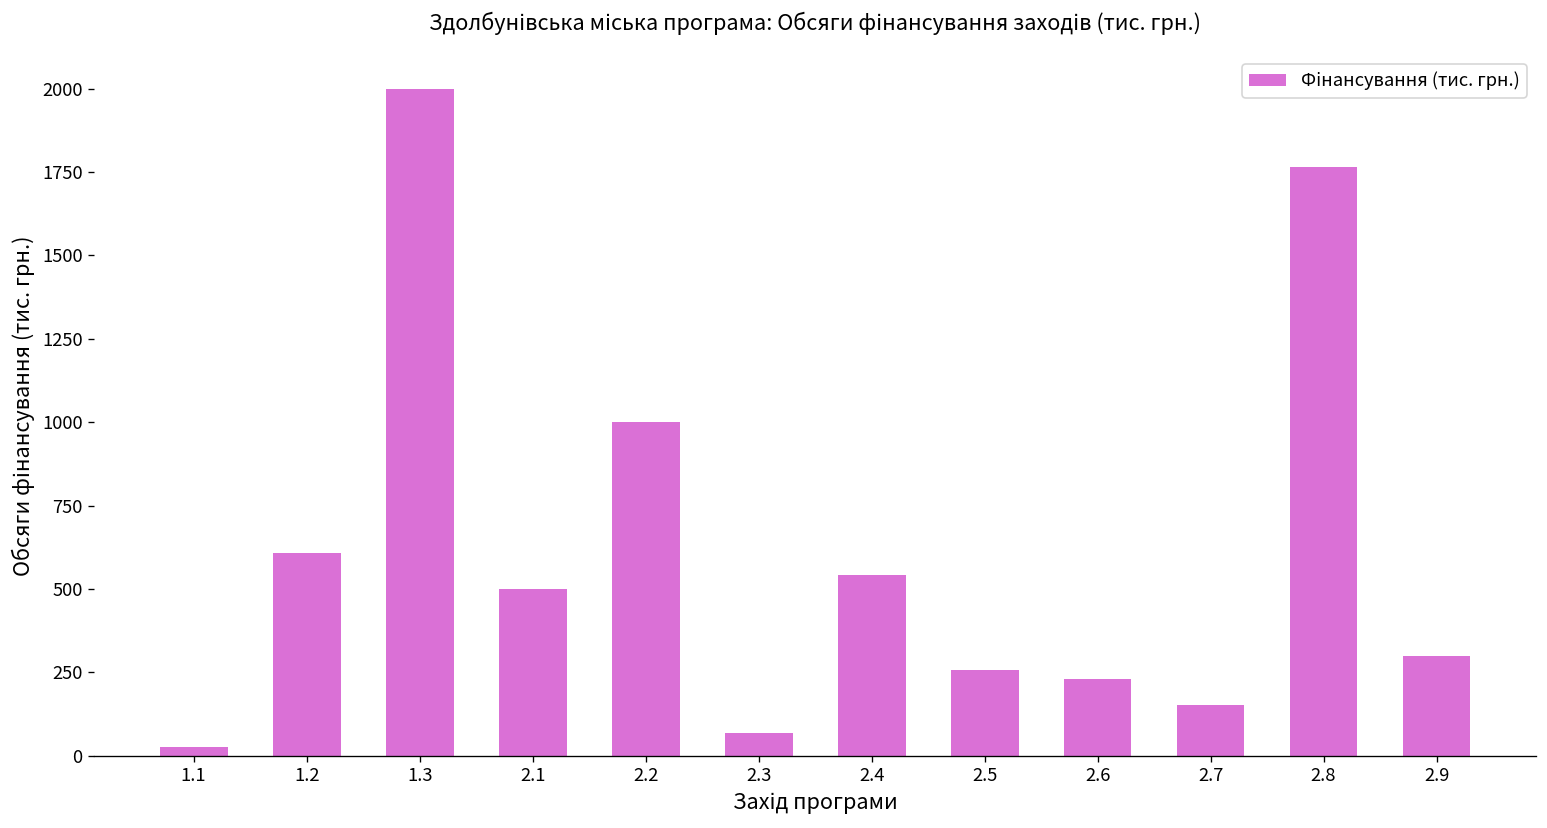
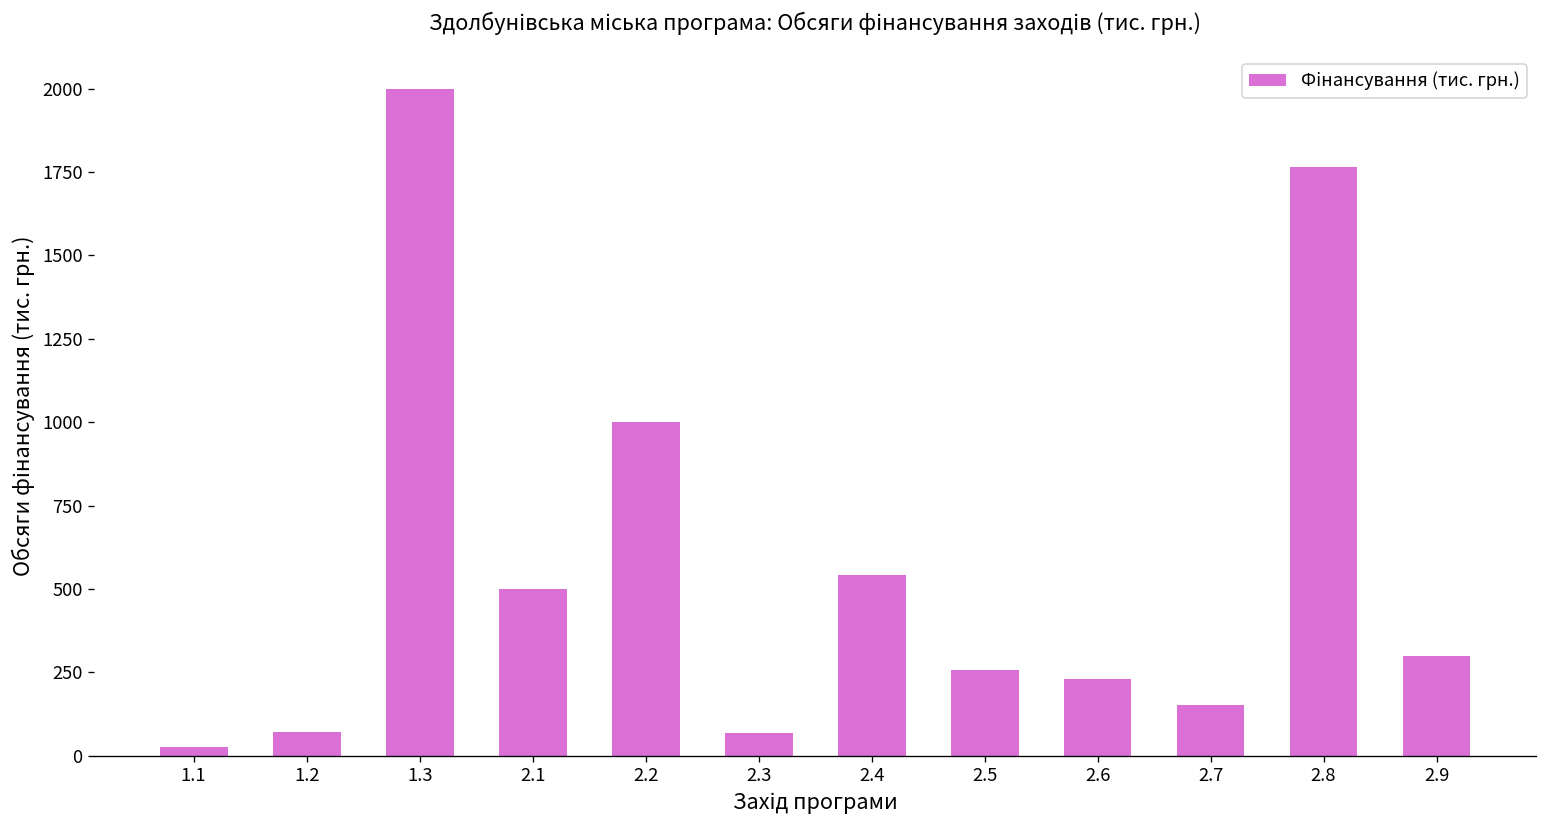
1.2: 610 -> 70
